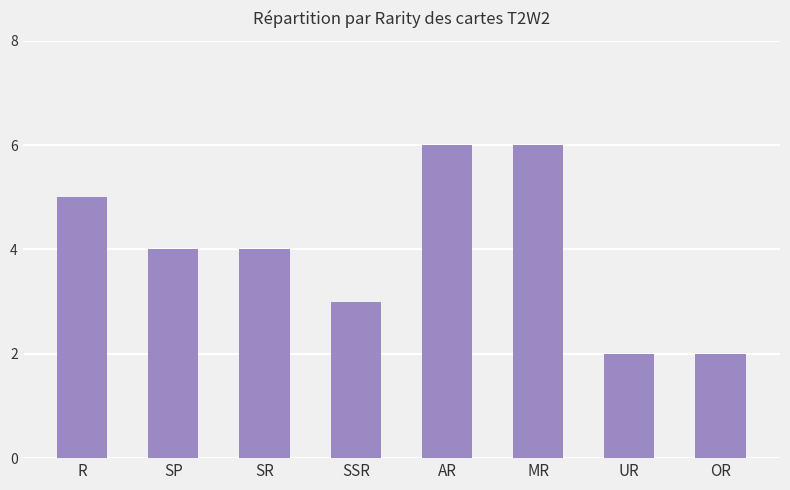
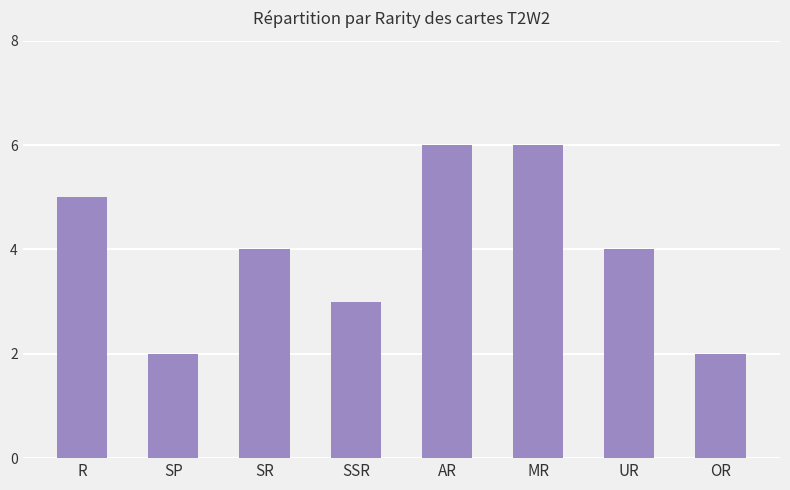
SP: 4 -> 2
UR: 2 -> 4
